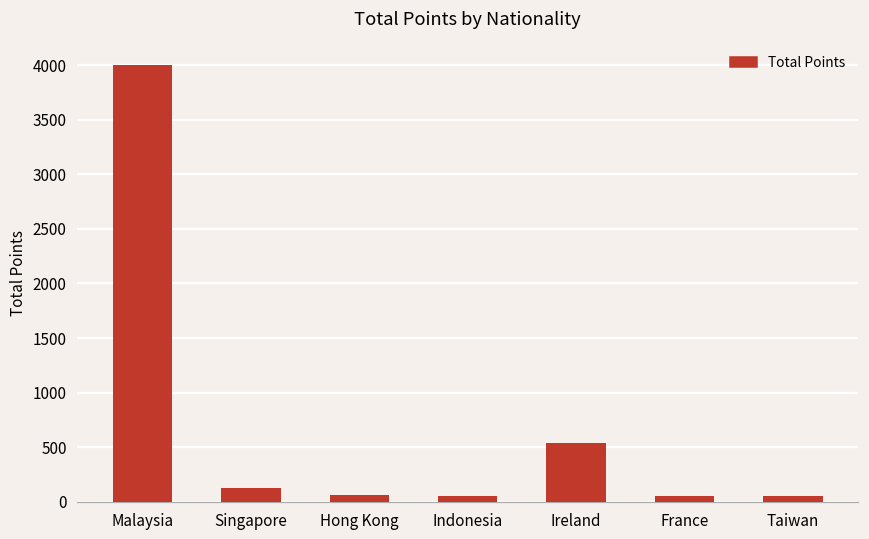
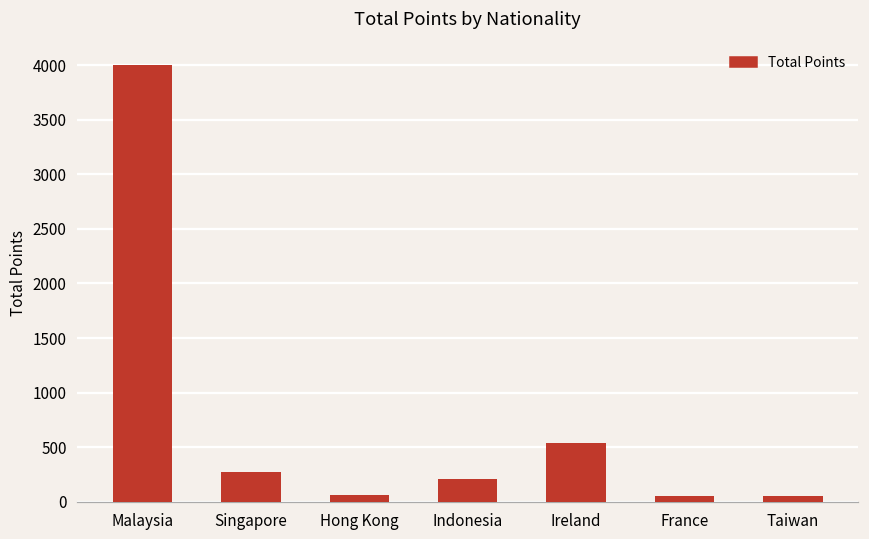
Singapore: 100 -> 300
Indonesia: 100 -> 200
